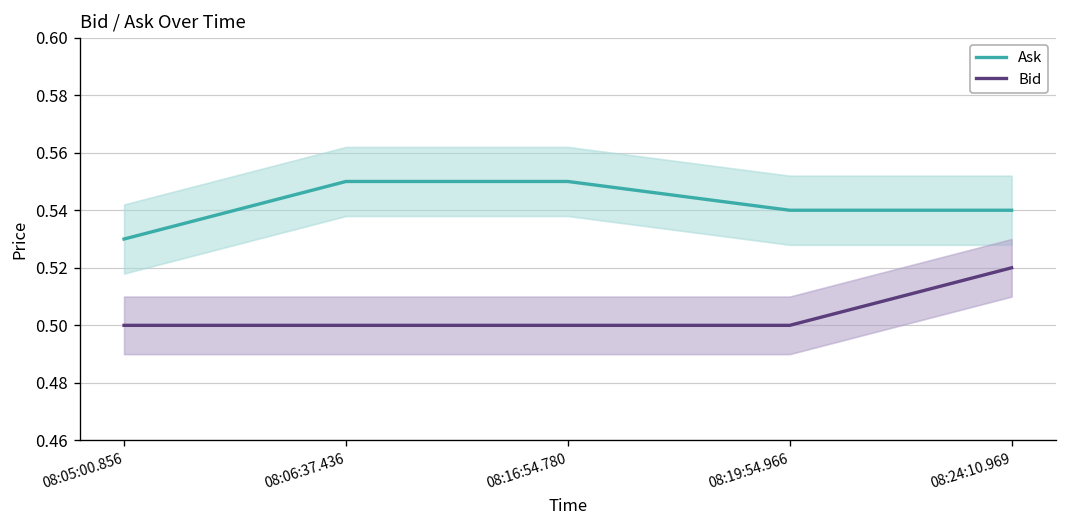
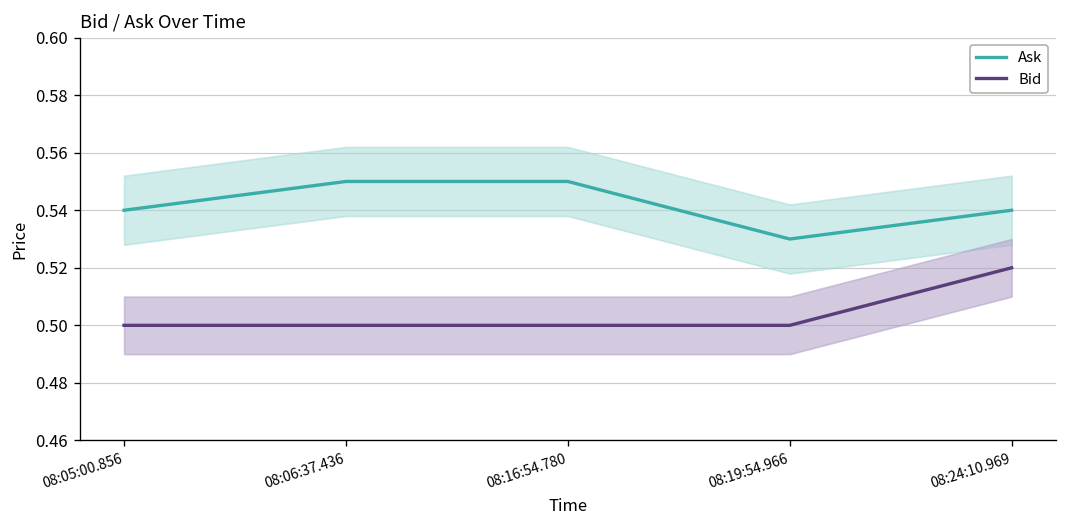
Ask, 08:05:00.856: 0.53 -> 0.54
Ask, 08:19:54.966: 0.54 -> 0.53
